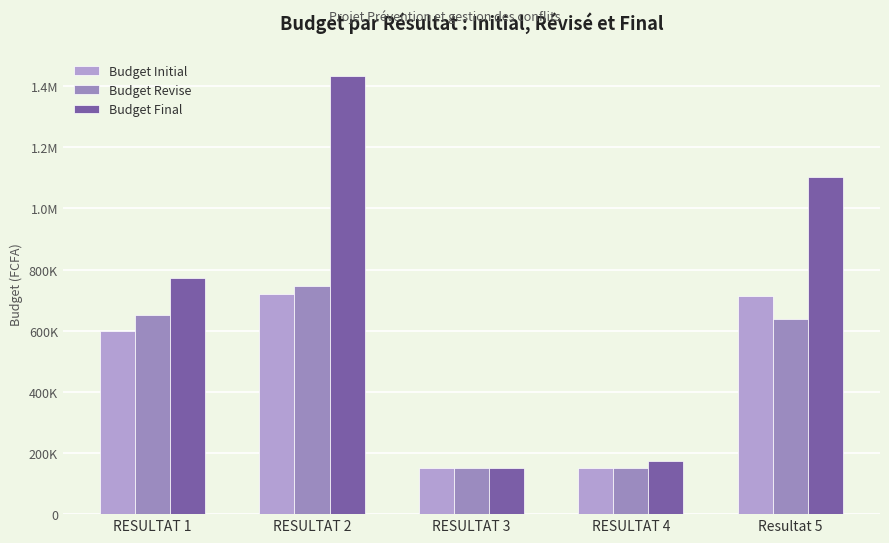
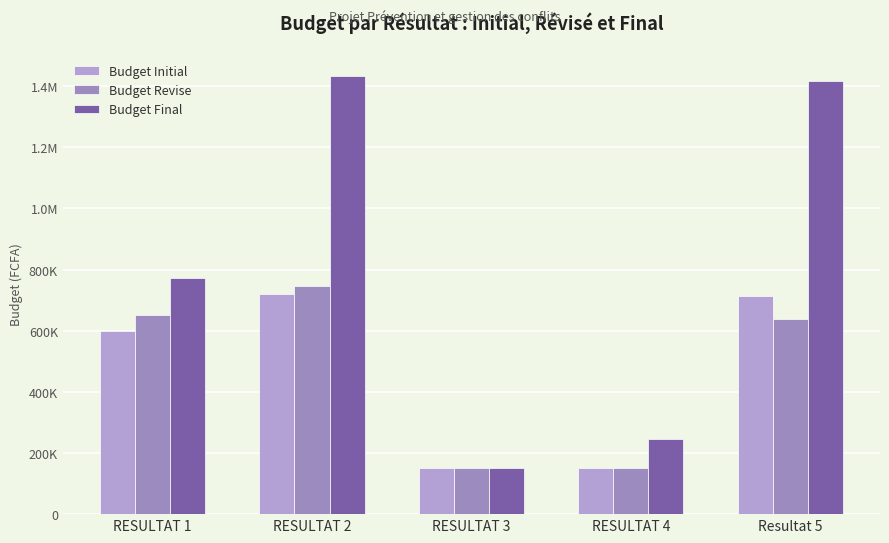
Budget Final, RESULTAT 4: 180000 -> 250000
Budget Final, Resultat 5: 1100000 -> 1420000
